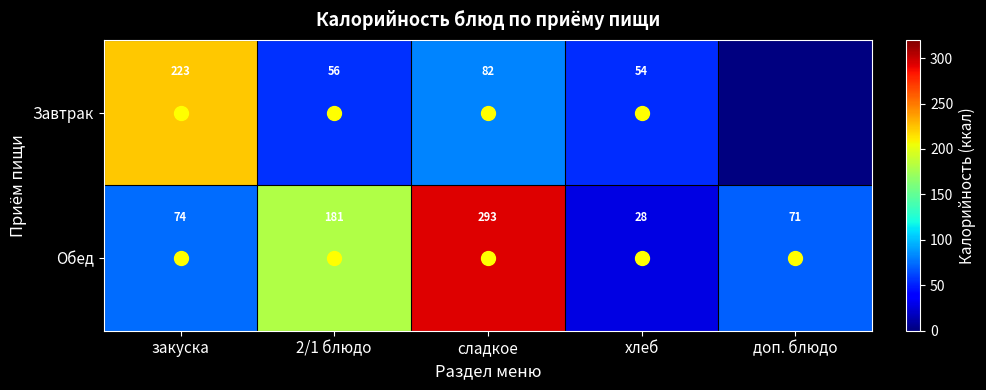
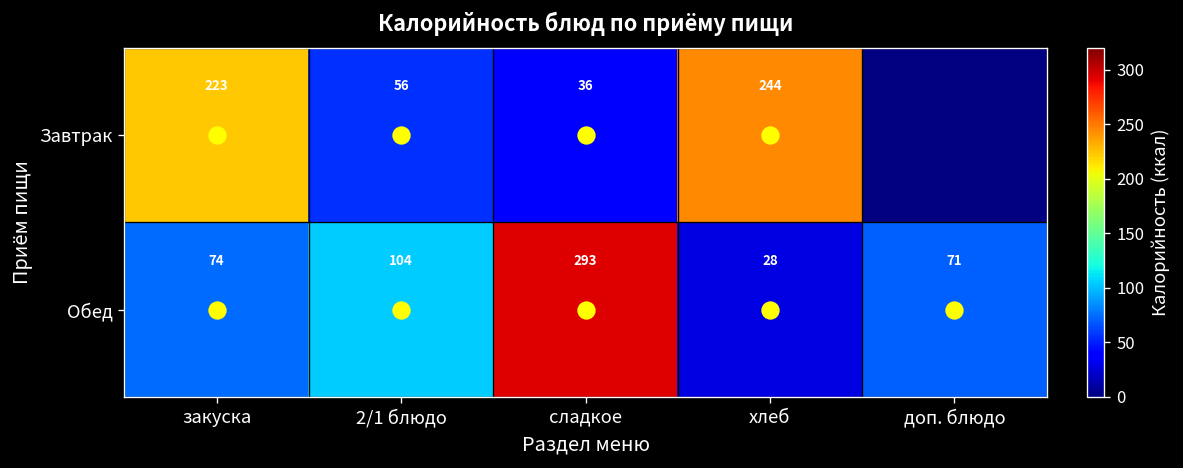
Завтрак, сладкое: 82 -> 36
Завтрак, хлеб: 54 -> 244
Обед, 2/1 блюдо: 181 -> 104
